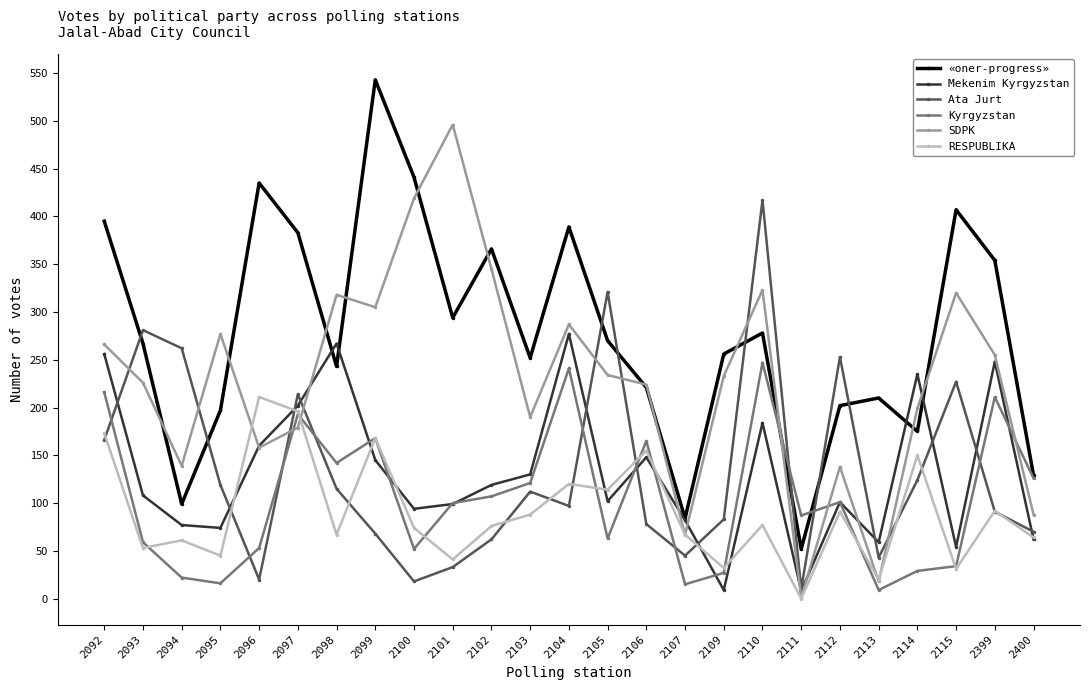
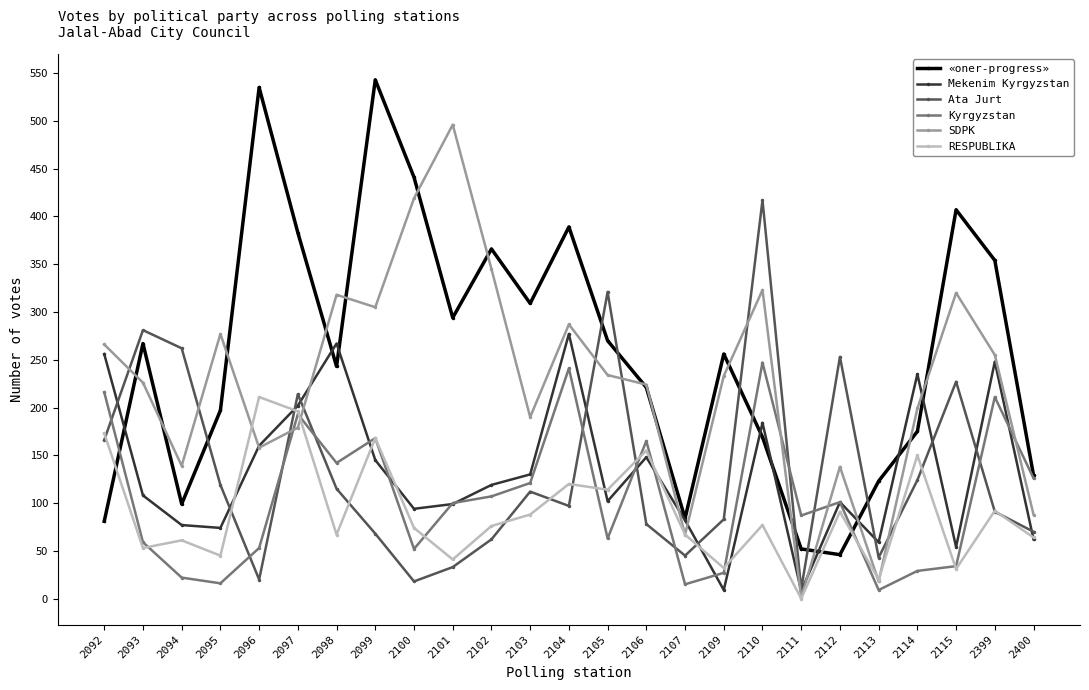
«oner-progress», 2092: 400 -> 80
«oner-progress», 2096: 440 -> 540
«oner-progress», 2103: 250 -> 310
«oner-progress», 2110: 280 -> 170
«oner-progress», 2112: 200 -> 50
«oner-progress», 2113: 210 -> 120
